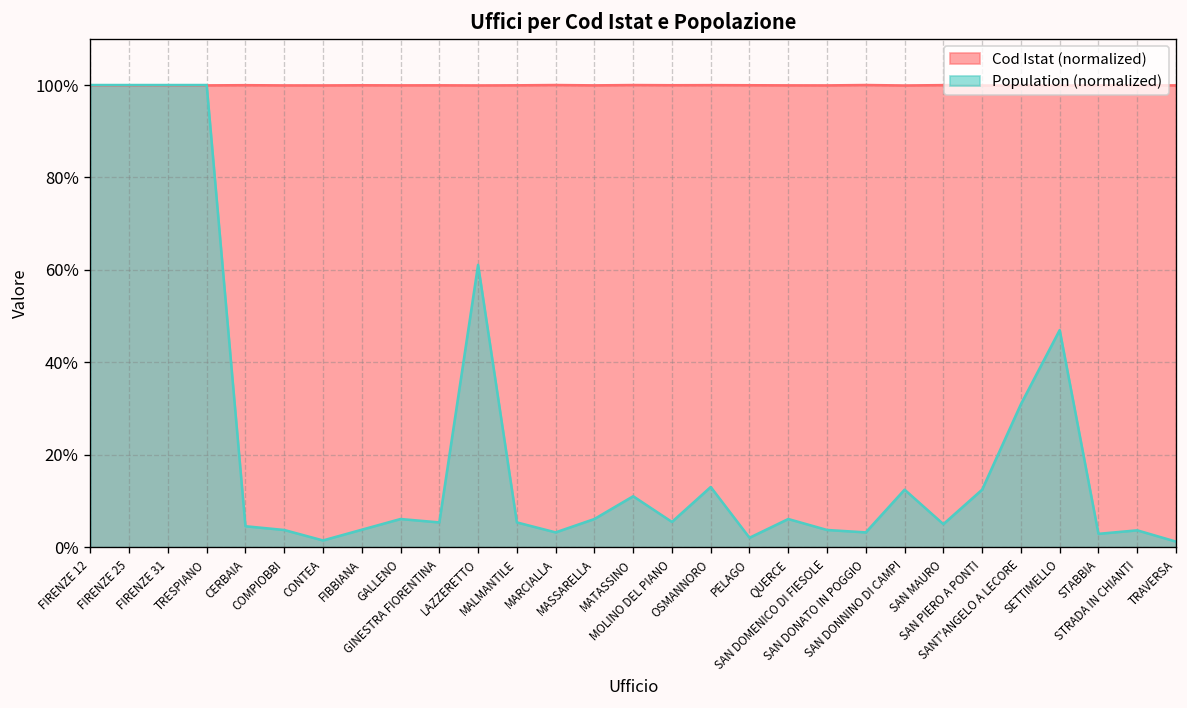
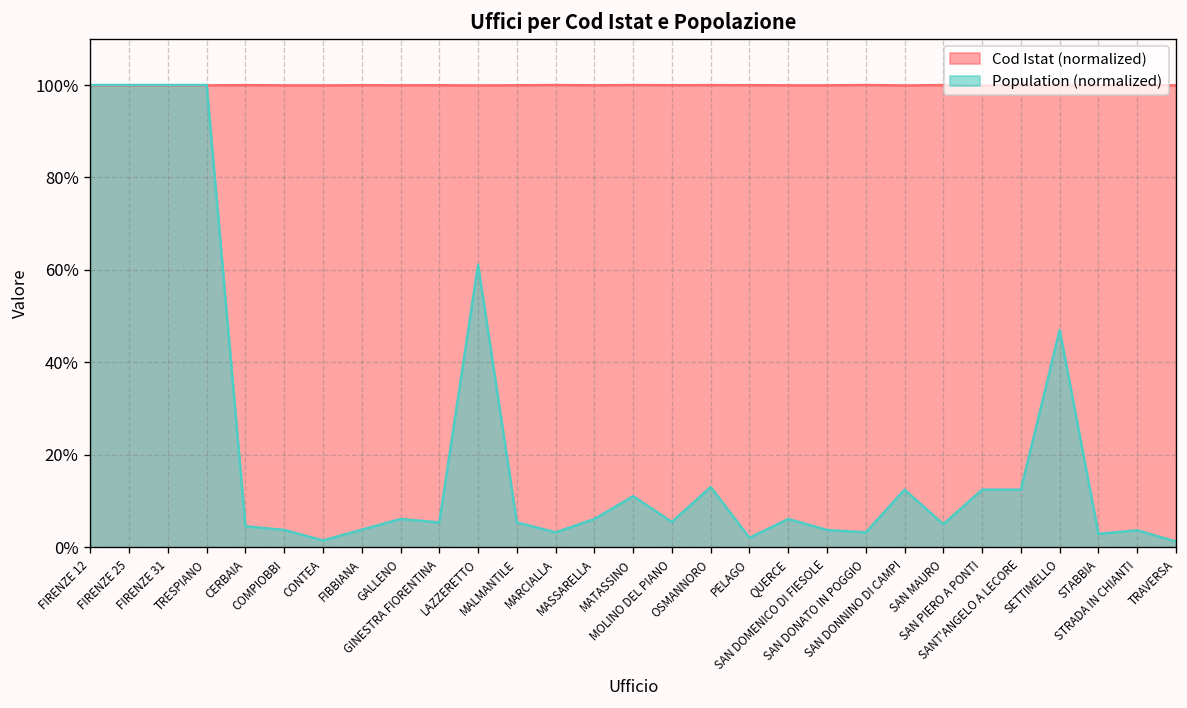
Population (normalized), SANT'ANGELO A LECORE: 31% -> 12%
